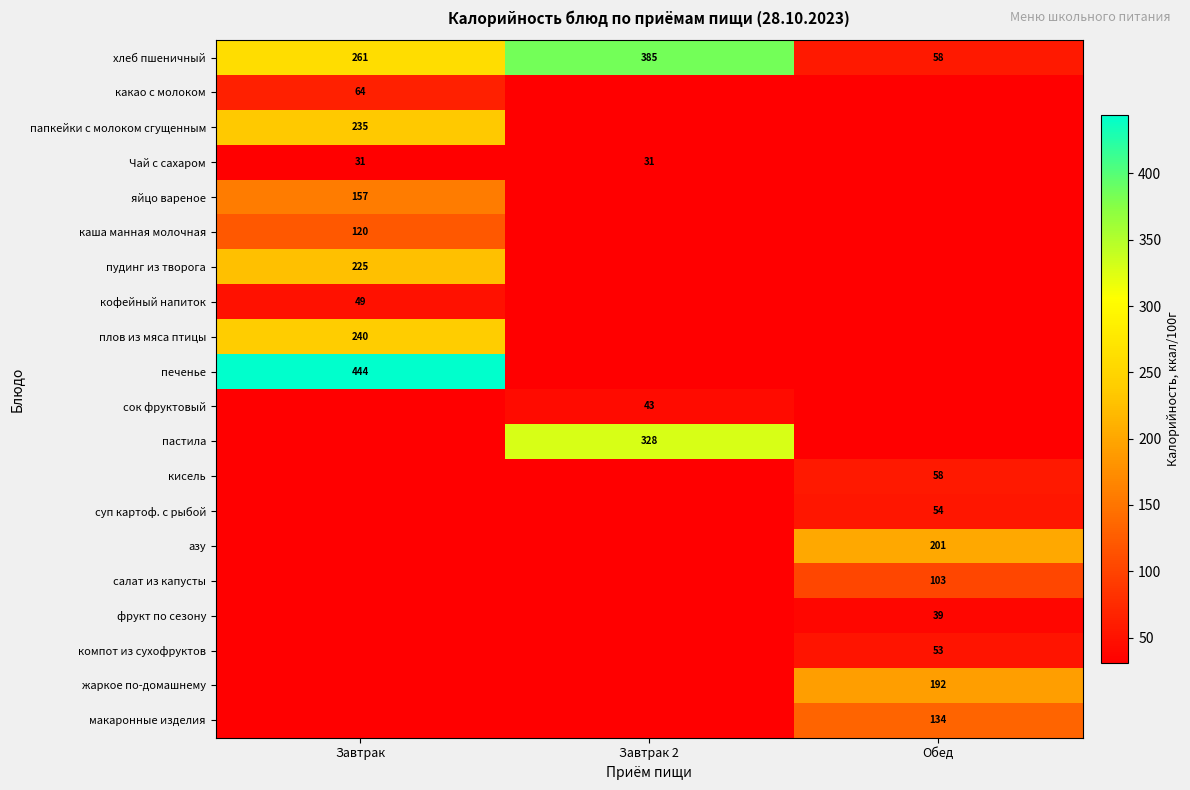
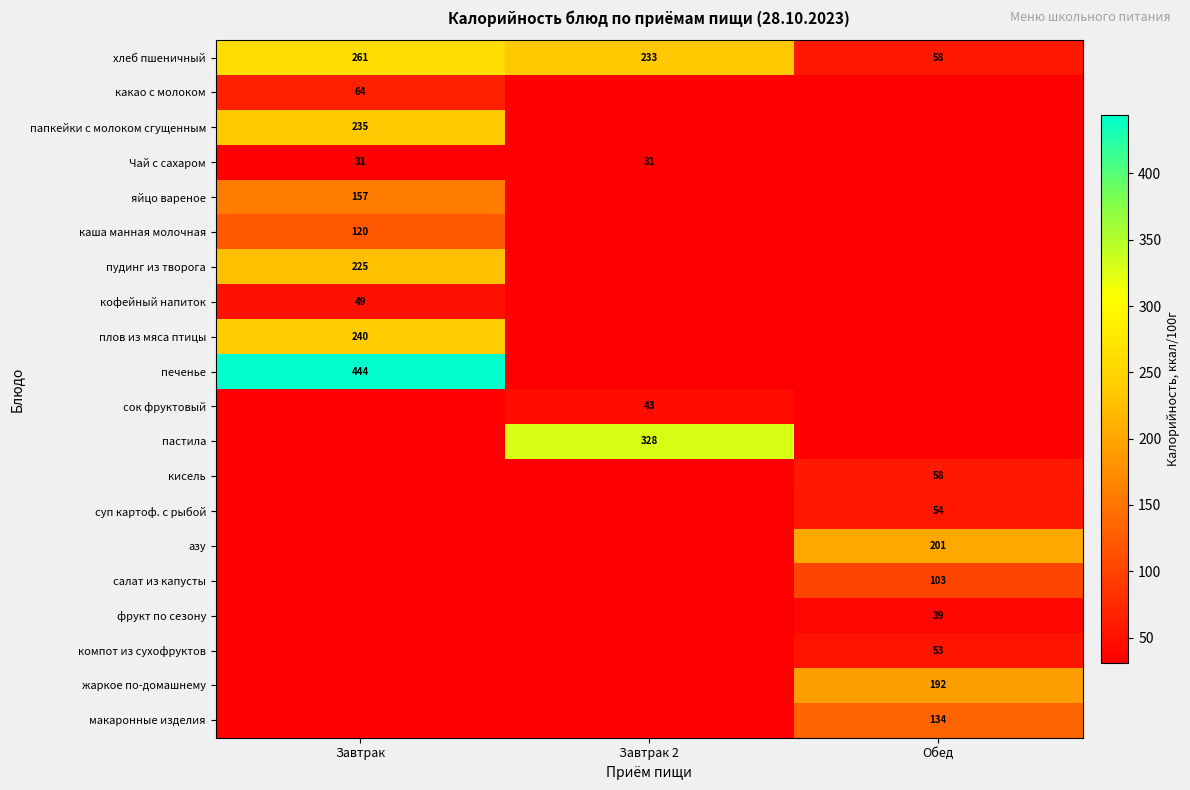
хлеб пшеничный, Завтрак 2: 385 -> 233
